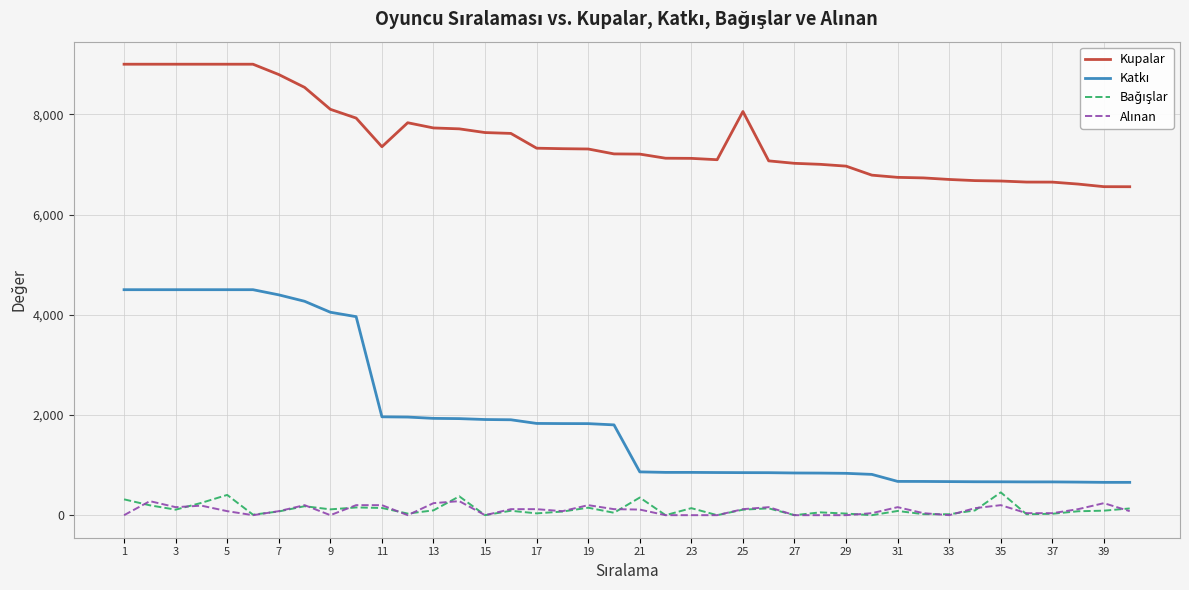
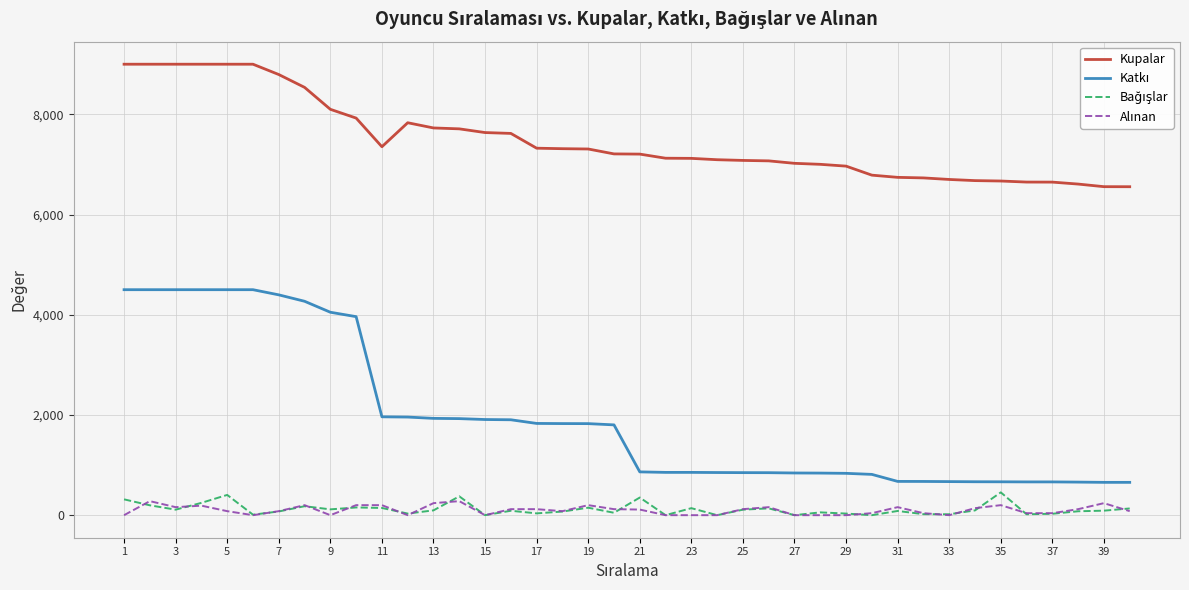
Kupalar, 25: 8,100 -> 7,100
